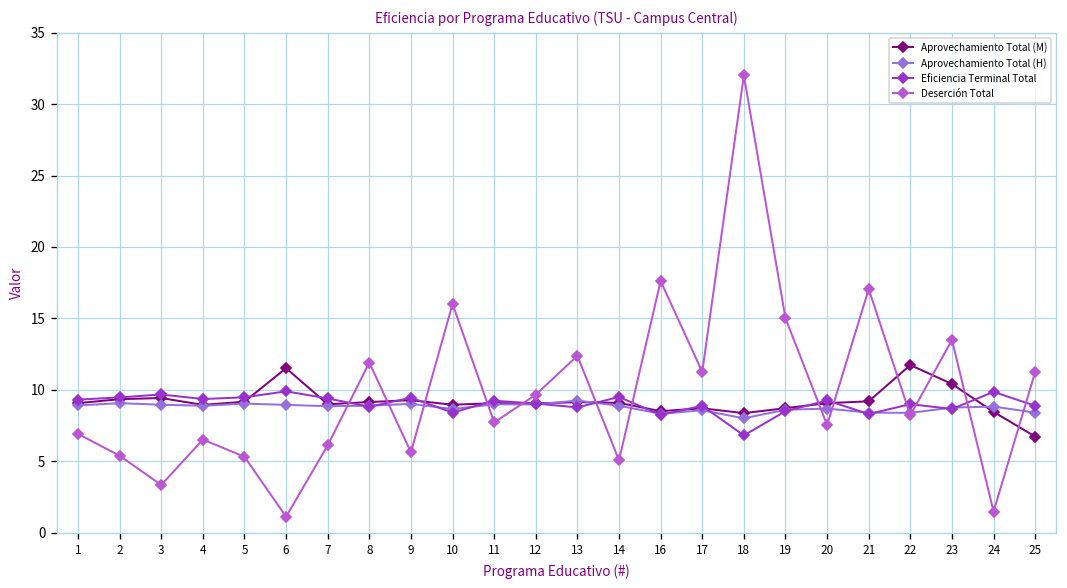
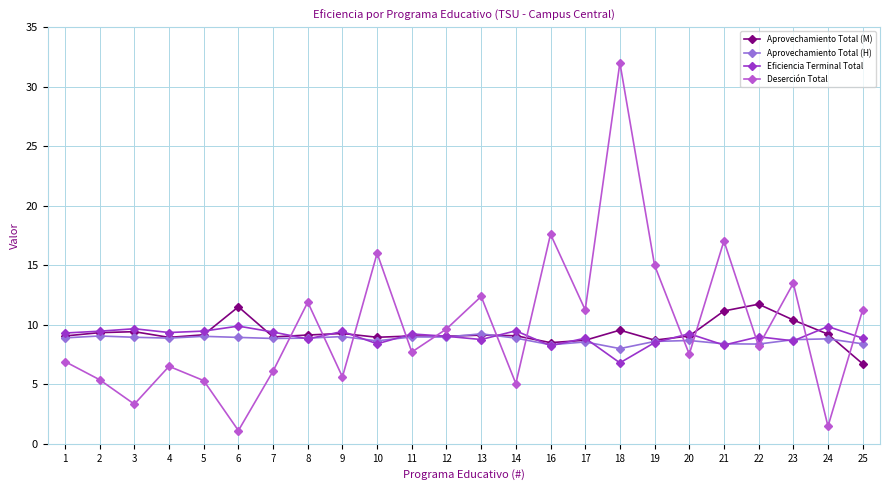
Aprovechamiento Total (M), 18: 8.4 -> 9.6
Aprovechamiento Total (M), 21: 9.2 -> 11.2
Aprovechamiento Total (M), 24: 8.5 -> 9.2
